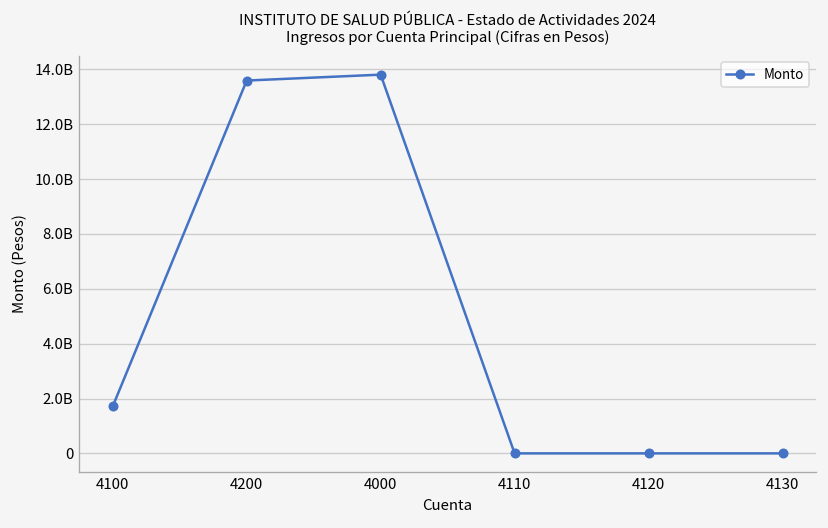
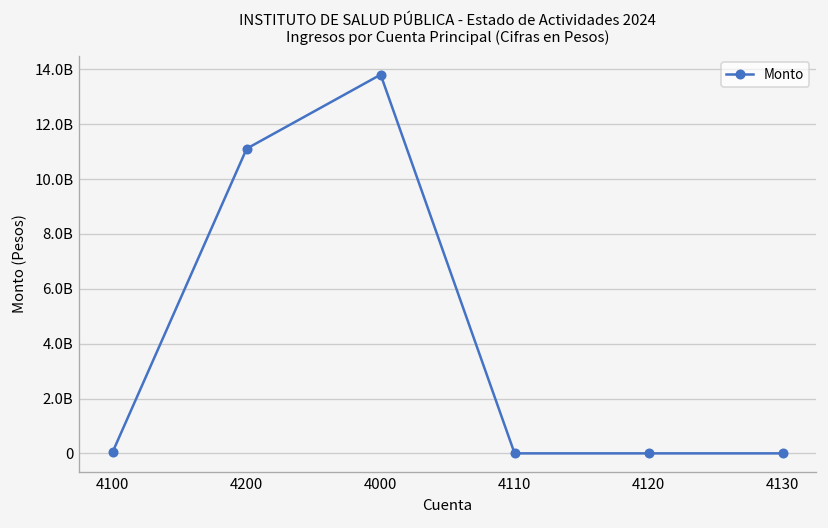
4100: 1700000000 -> 100000000
4200: 13600000000 -> 11100000000
